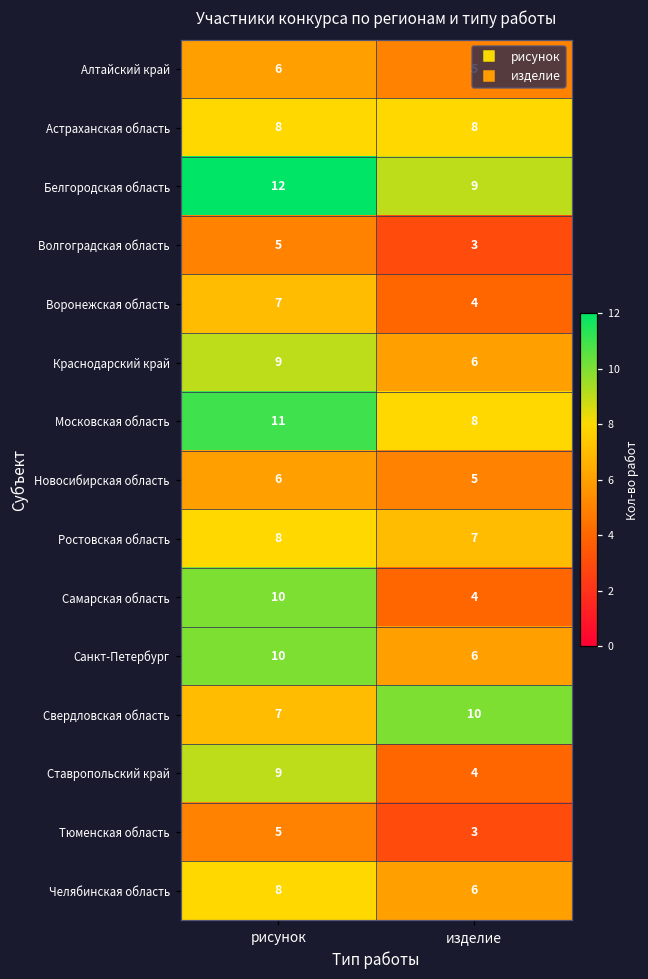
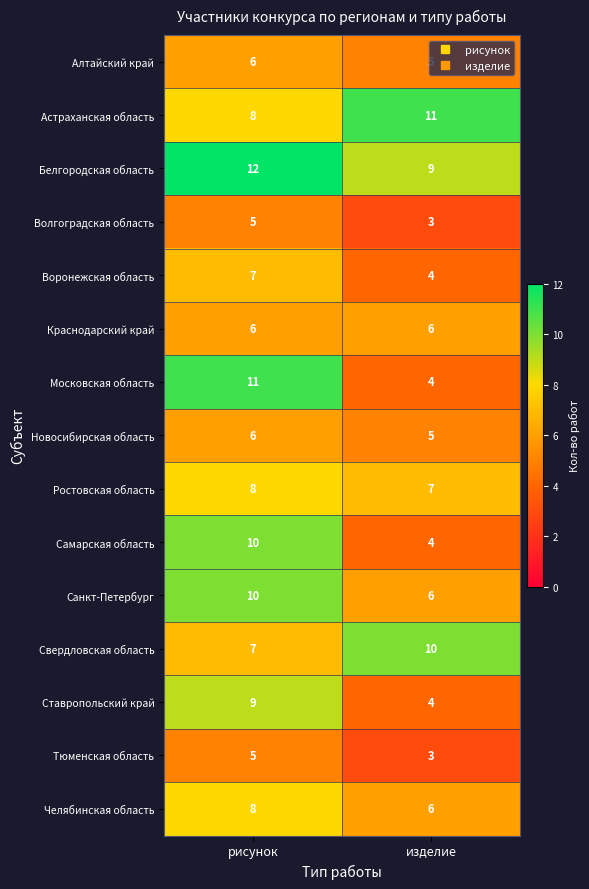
Астраханская область, изделие: 8 -> 11
Краснодарский край, рисунок: 9 -> 6
Московская область, изделие: 8 -> 4
